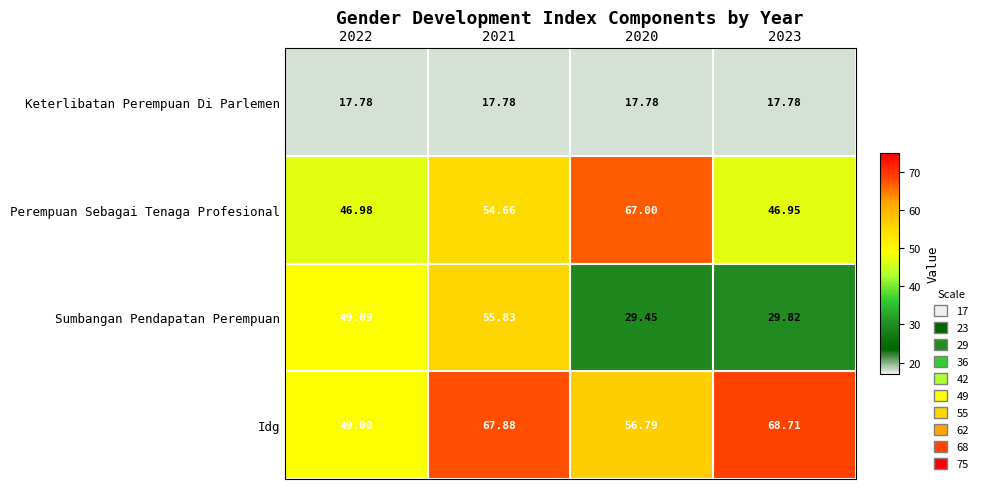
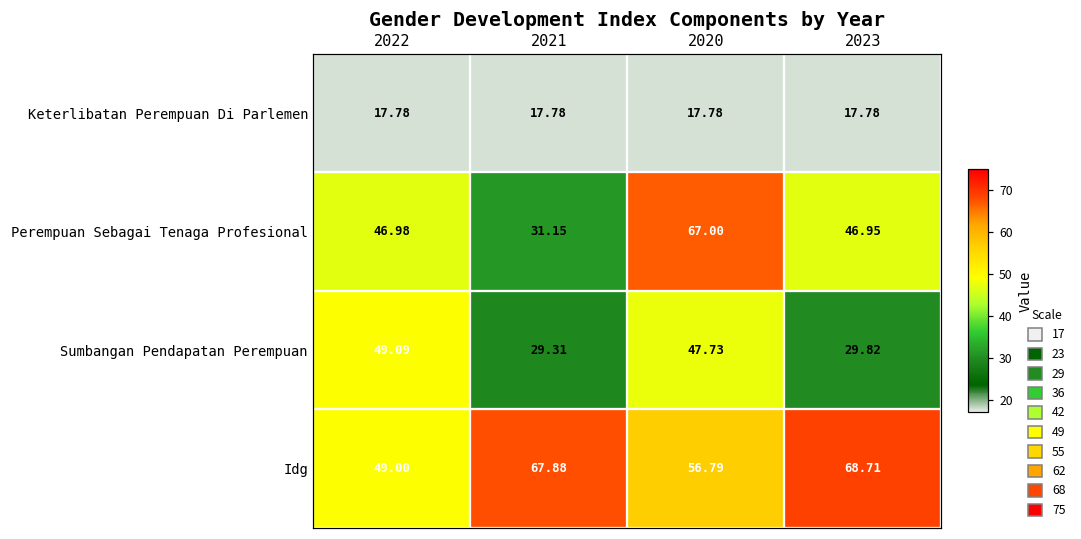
Perempuan Sebagai Tenaga Profesional, 2021: 54.66 -> 31.15
Sumbangan Pendapatan Perempuan, 2021: 55.83 -> 29.31
Sumbangan Pendapatan Perempuan, 2020: 29.45 -> 47.73
